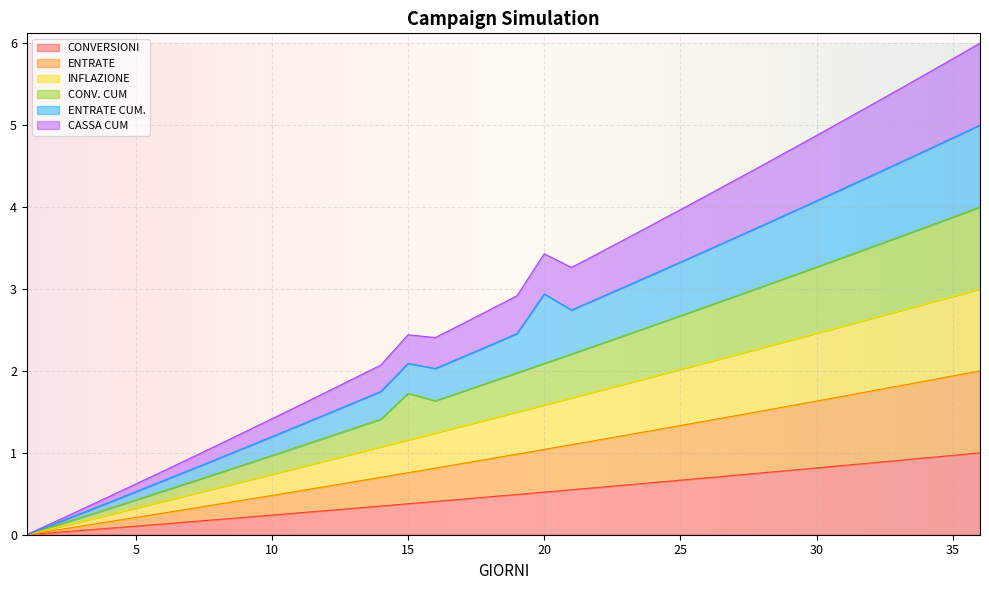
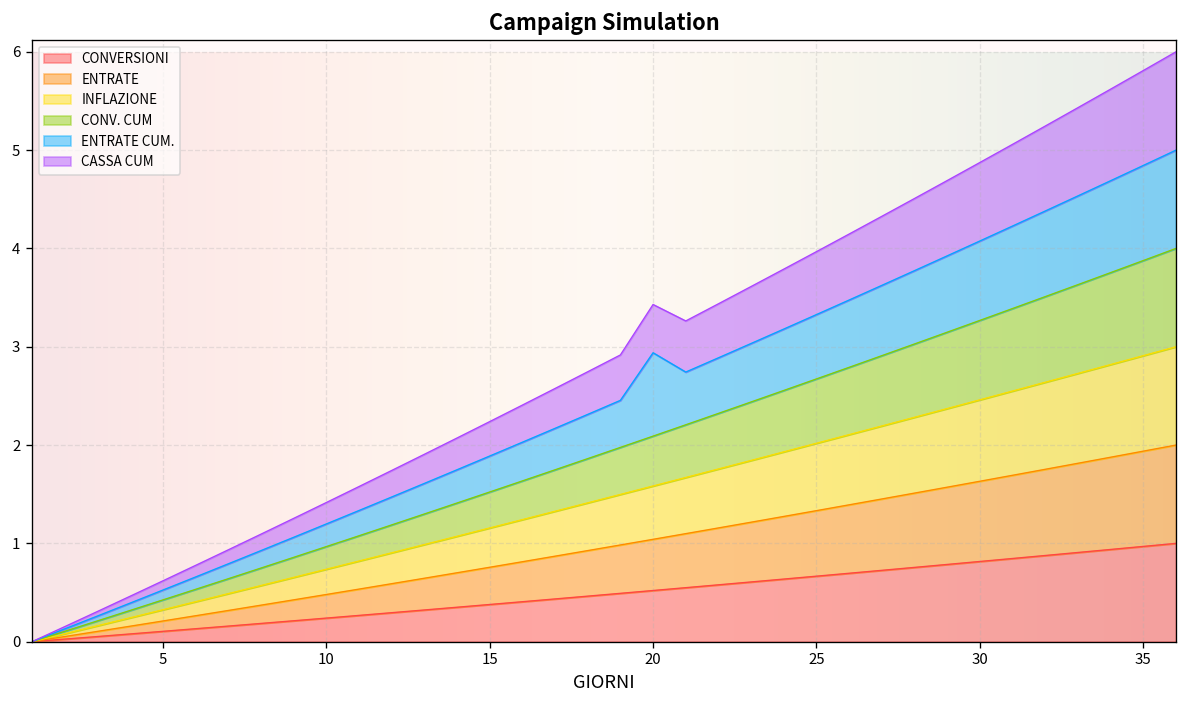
CONV. CUM, 15: 0.6 -> 0.4
